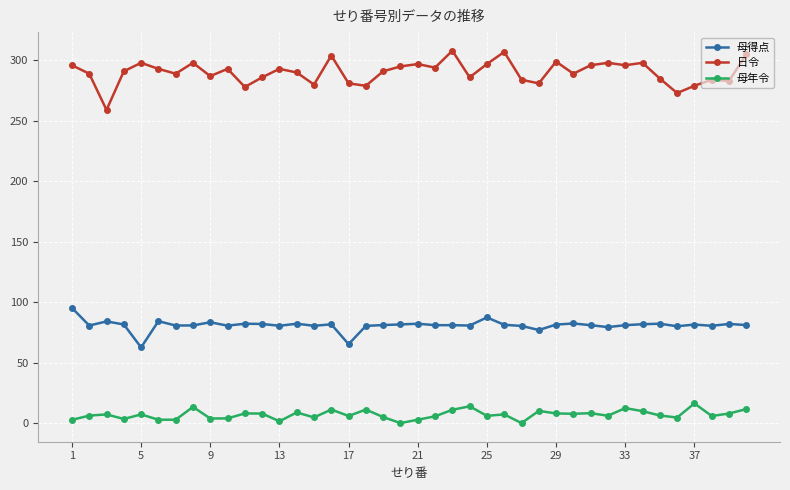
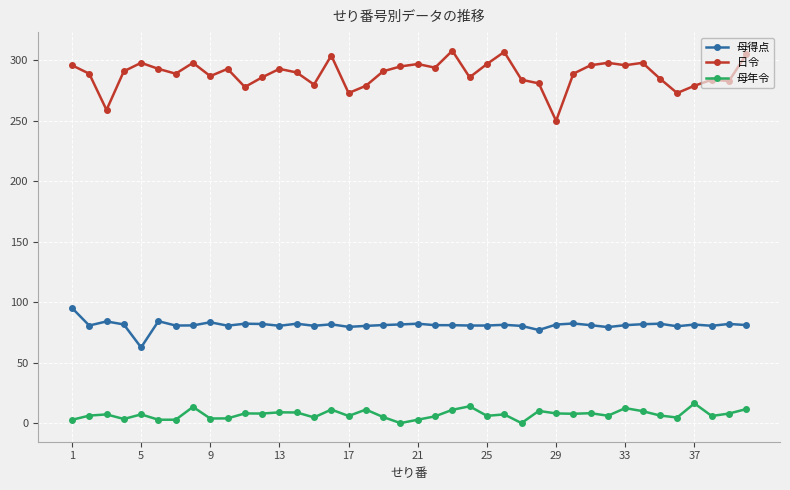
母年令, 13: 2 -> 9
母得点, 17: 65 -> 80
日令, 17: 281 -> 273
母得点, 25: 87 -> 81
日令, 29: 299 -> 250
